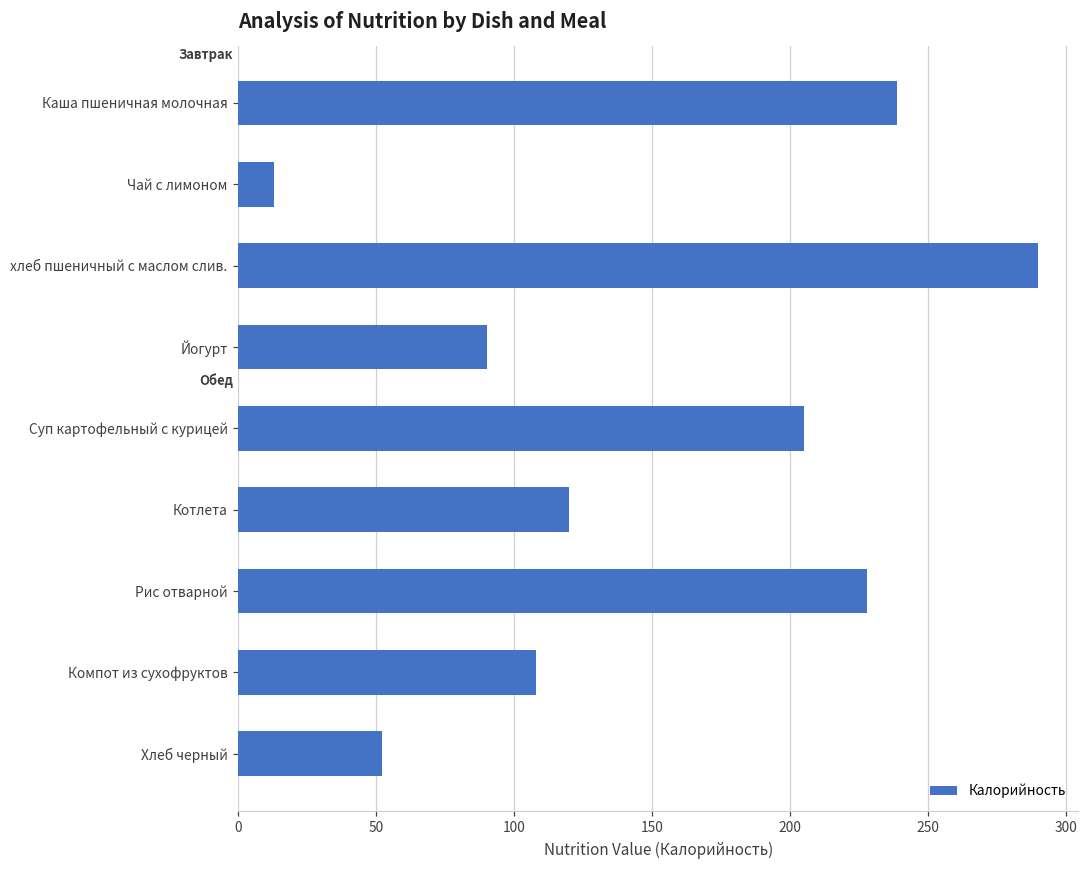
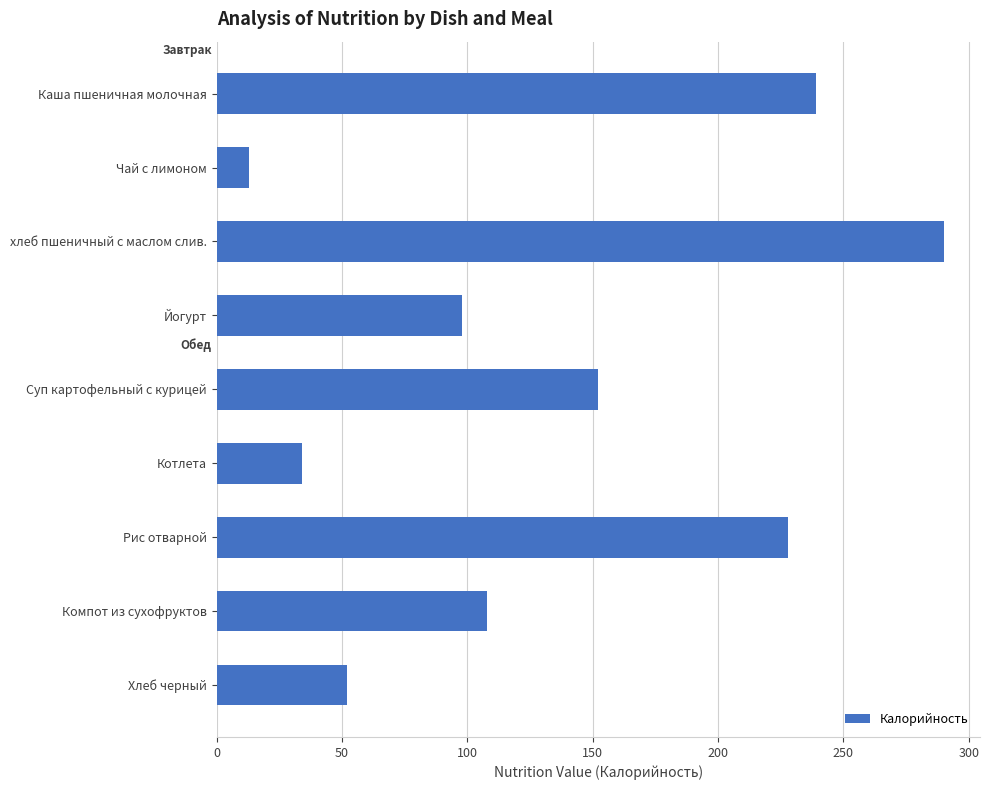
Йогурт: 90 -> 98
Суп картофельный с курицей: 205 -> 152
Котлета: 120 -> 34
